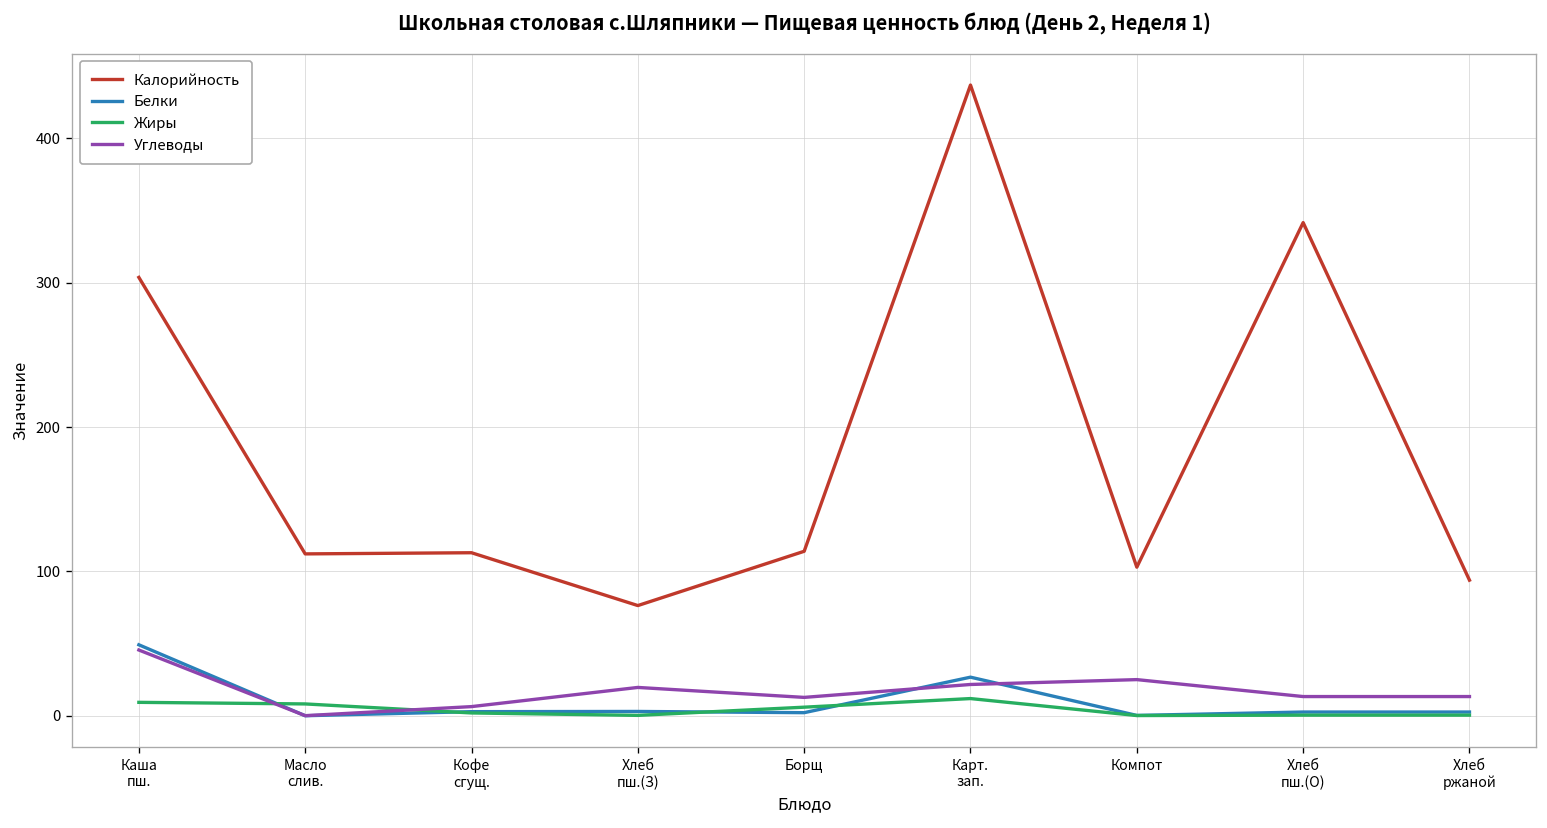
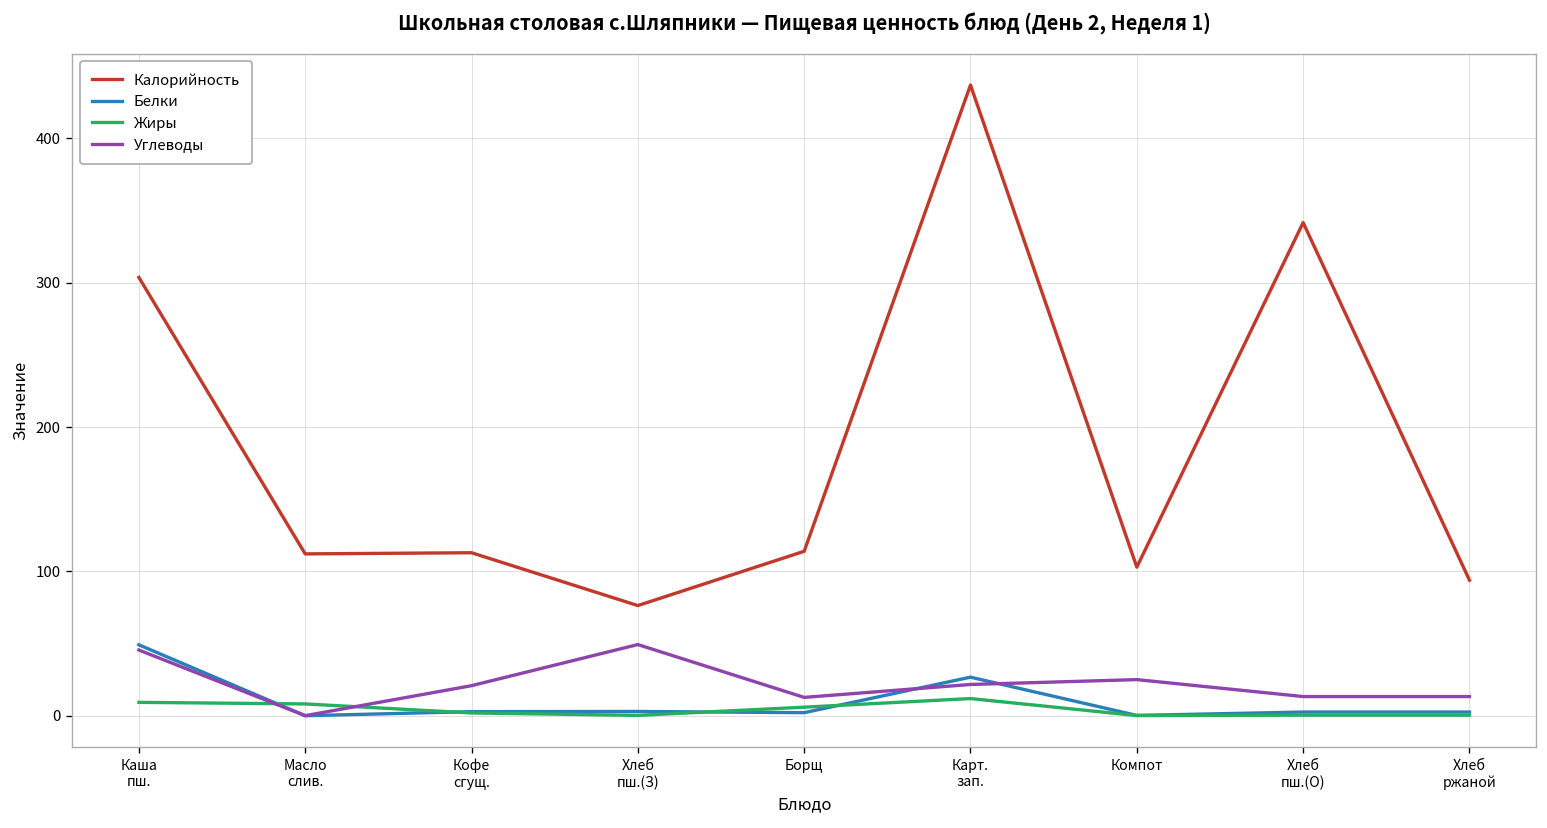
Углеводы, Кофе сгущ.: 6 -> 21
Углеводы, Хлеб пш.(З): 20 -> 49
